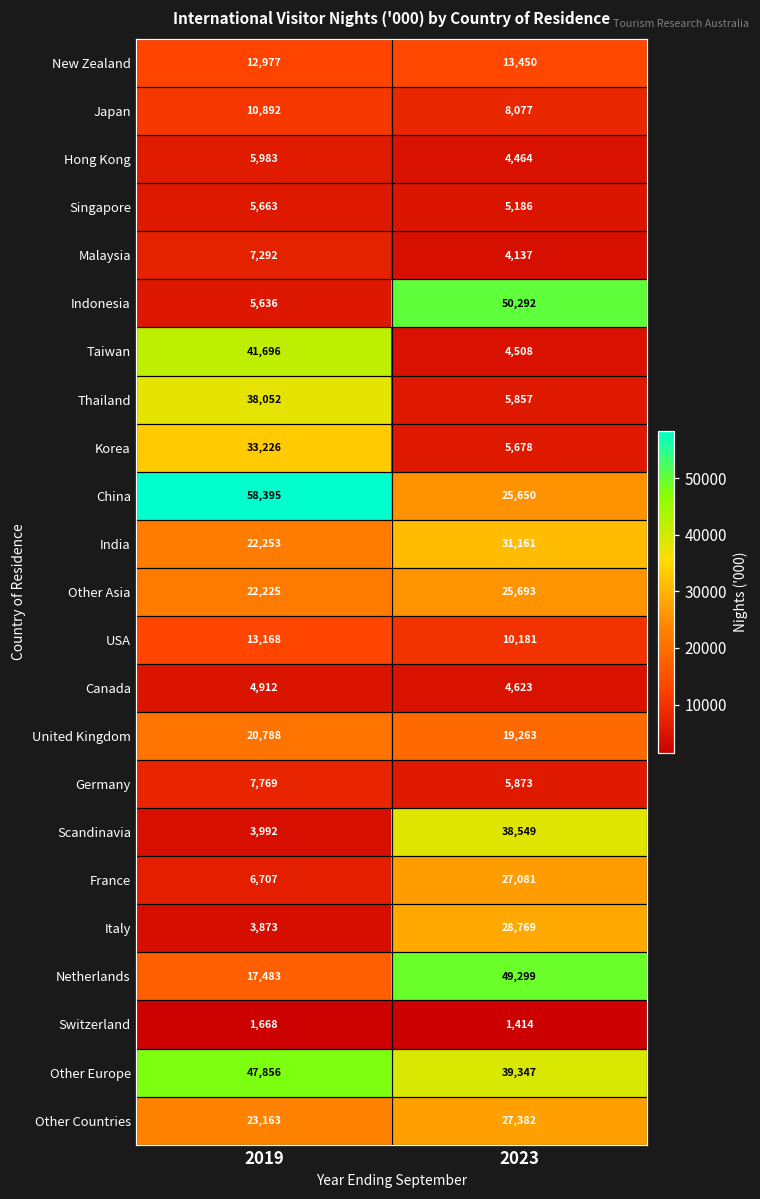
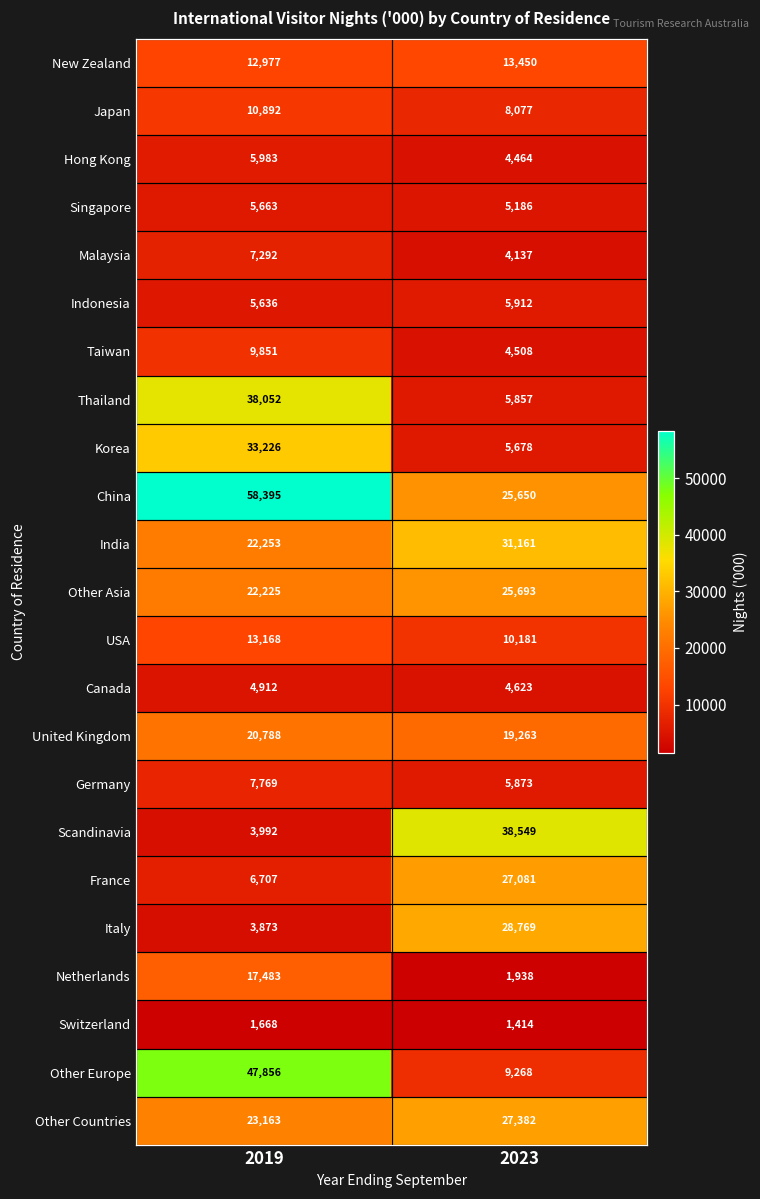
Indonesia, 2023: 50,292 -> 5,912
Taiwan, 2019: 41,696 -> 9,851
Netherlands, 2023: 49,299 -> 1,938
Other Europe, 2023: 39,347 -> 9,268
